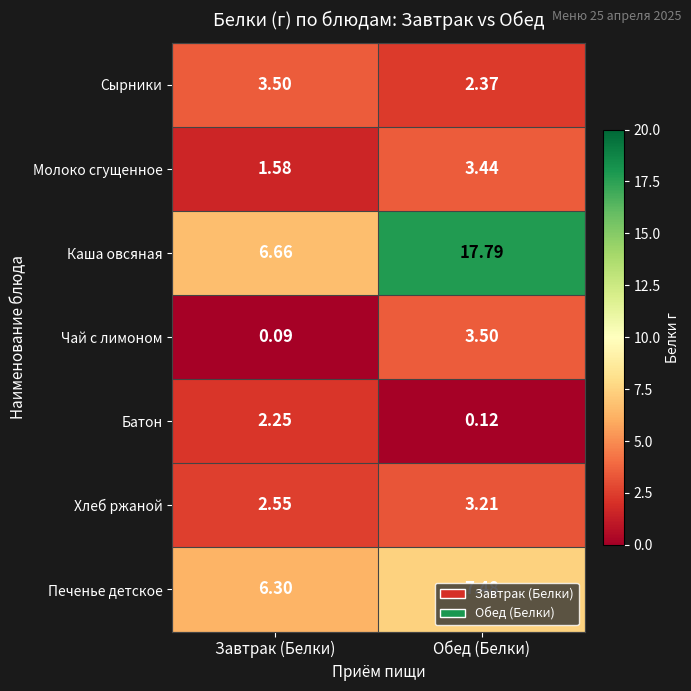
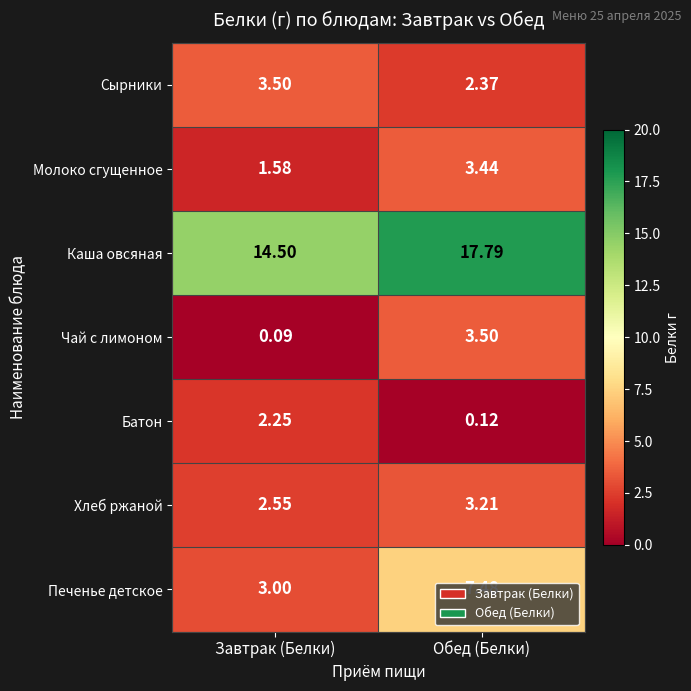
Каша овсяная, Завтрак (Белки): 6.66 -> 14.50
Печенье детское, Завтрак (Белки): 6.30 -> 3.00
